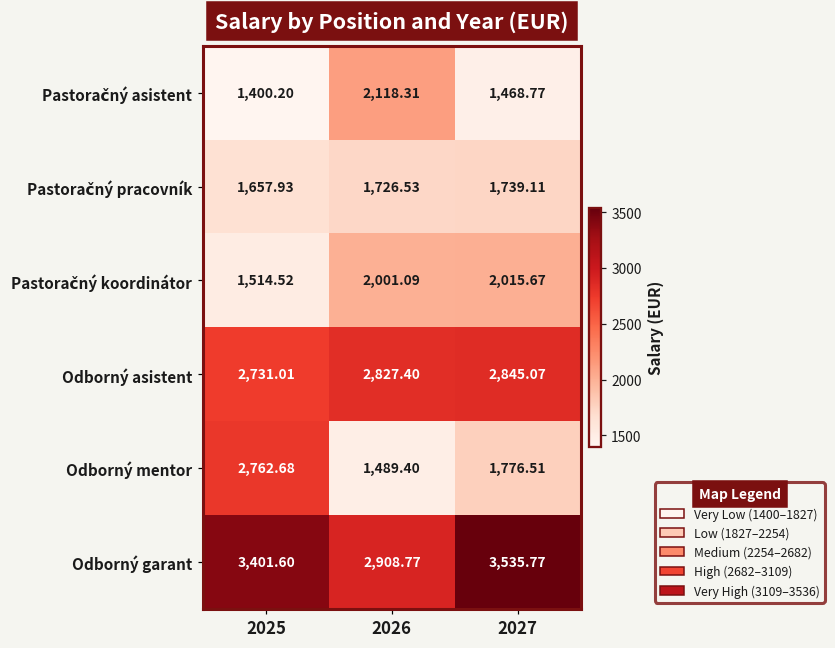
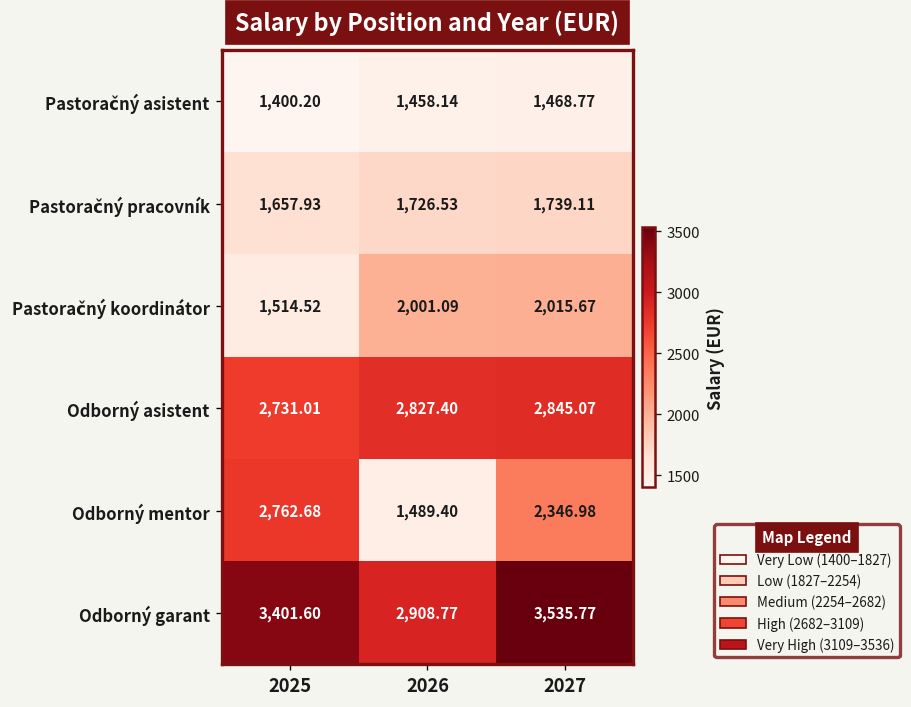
Pastoračný asistent, 2026: 2,118.31 -> 1,458.14
Odborný mentor, 2027: 1,776.51 -> 2,346.98
